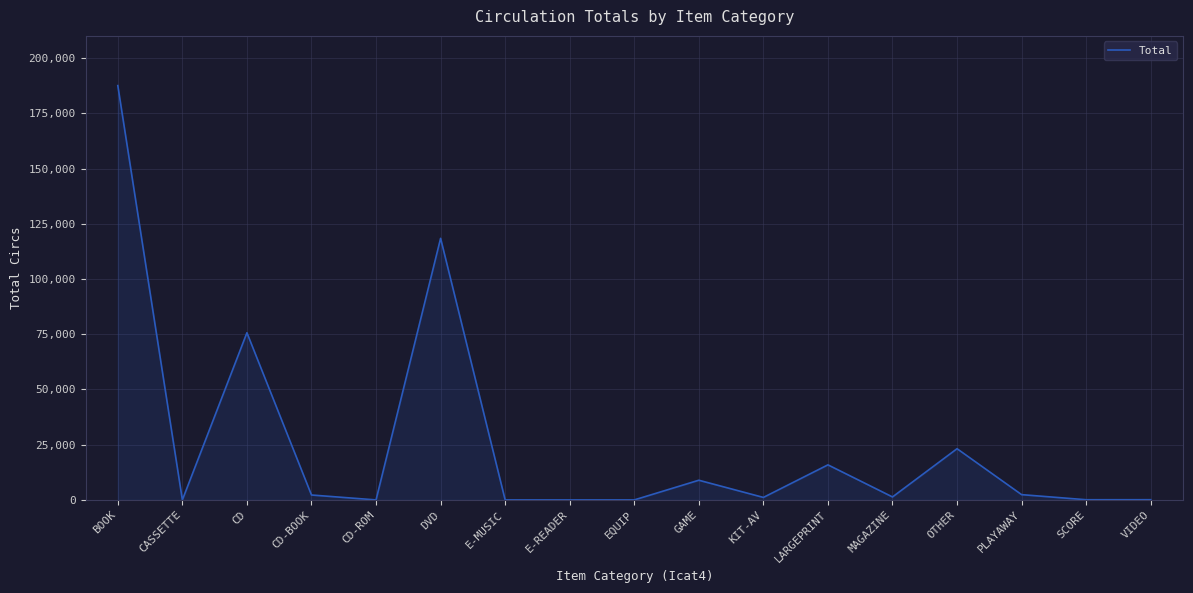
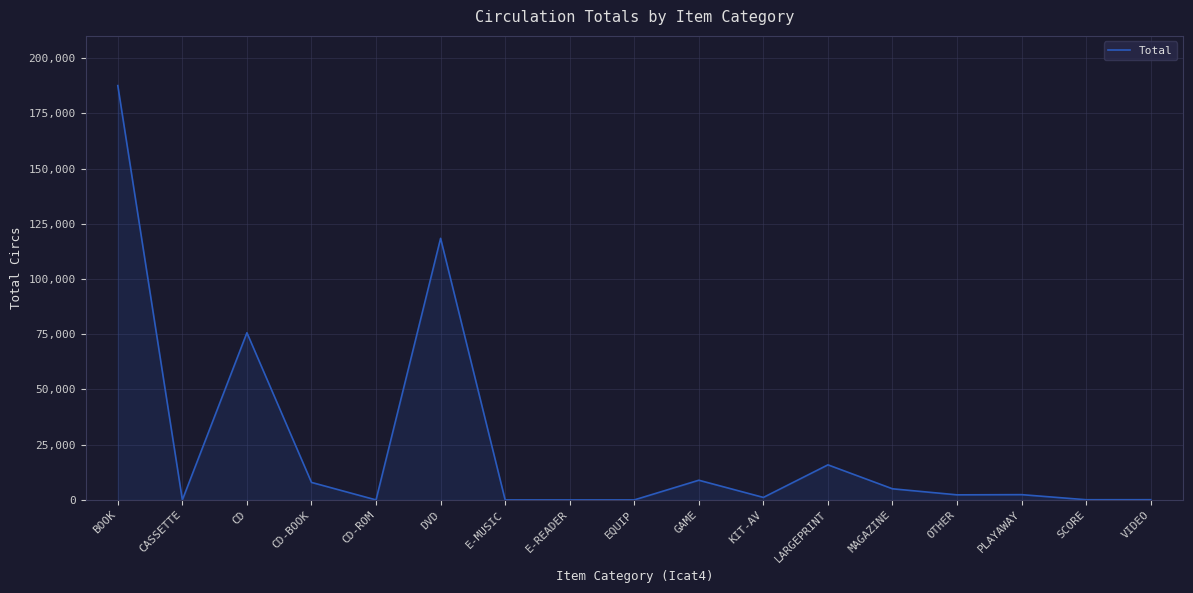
CD-BOOK: 2,000 -> 8,000
MAGAZINE: 1,000 -> 5,000
OTHER: 23,000 -> 2,000
